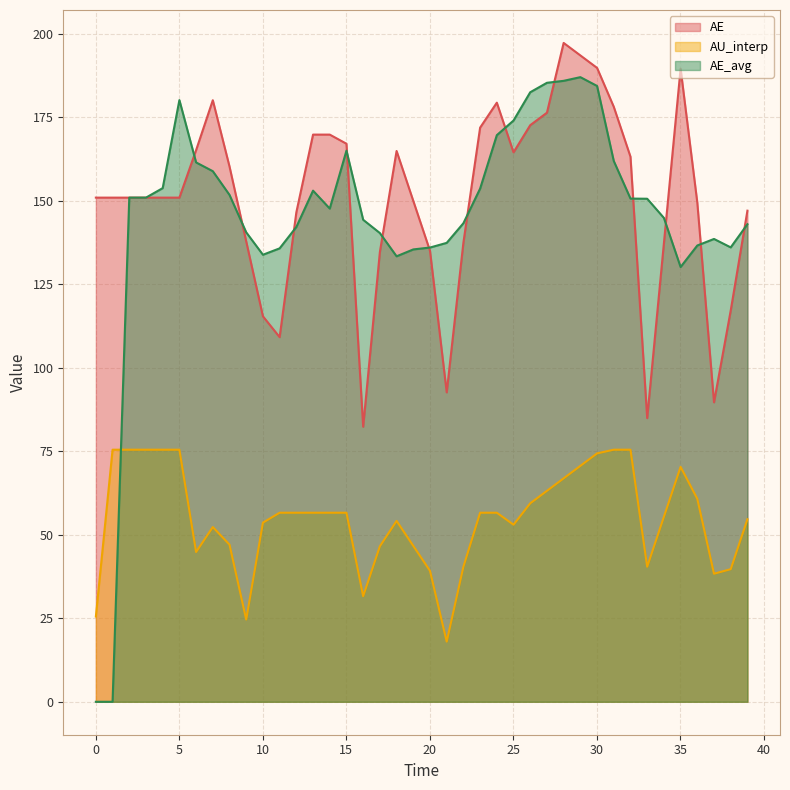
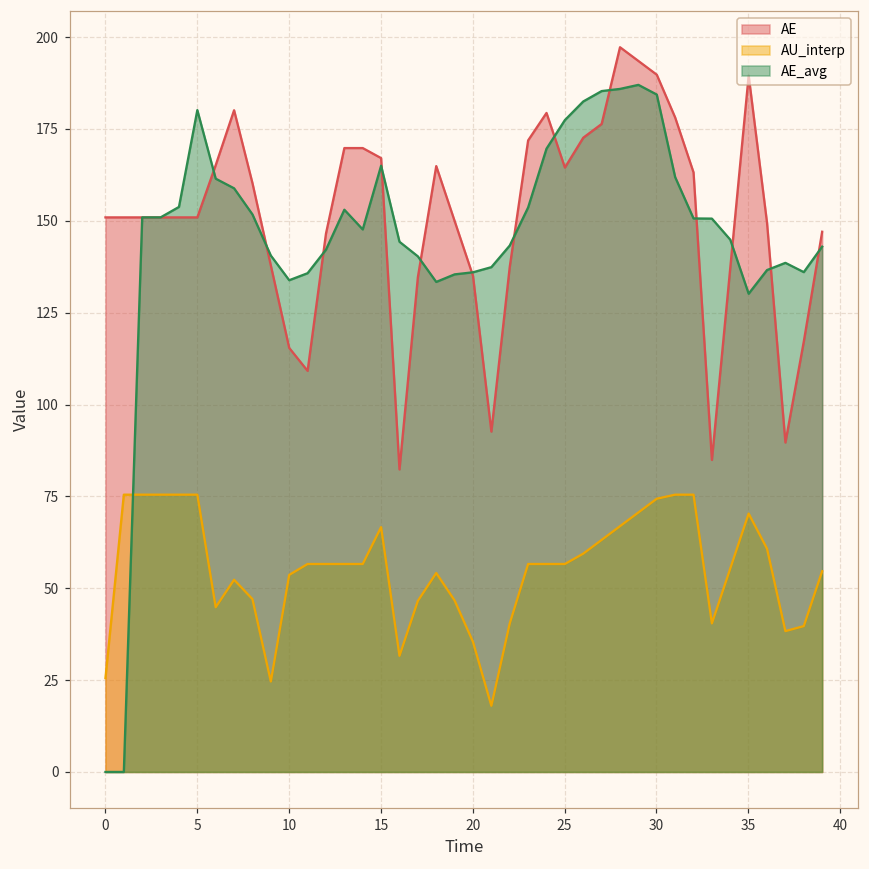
AU_interp, 15: 57 -> 67
AU_interp, 20: 39 -> 35
AU_interp, 25: 53 -> 57
AE_avg, 25: 174 -> 177
